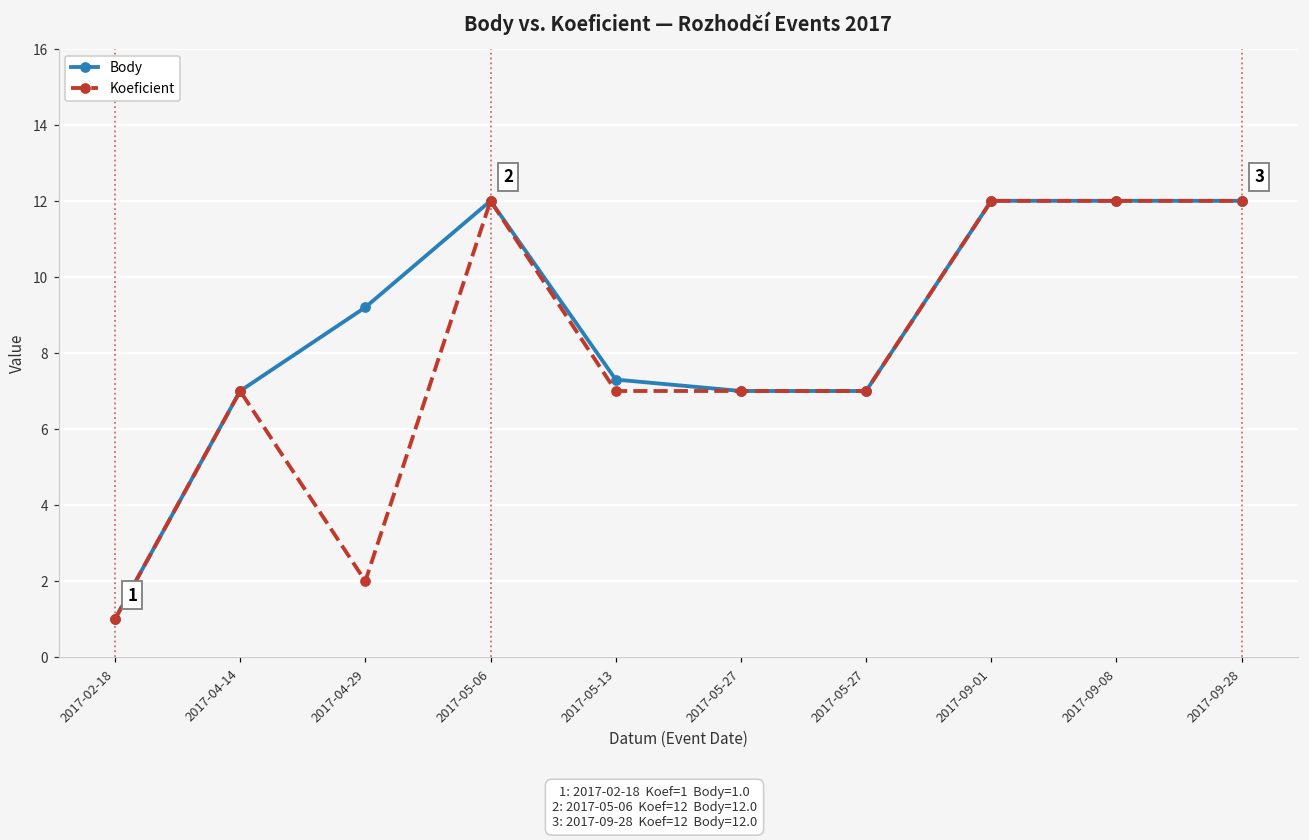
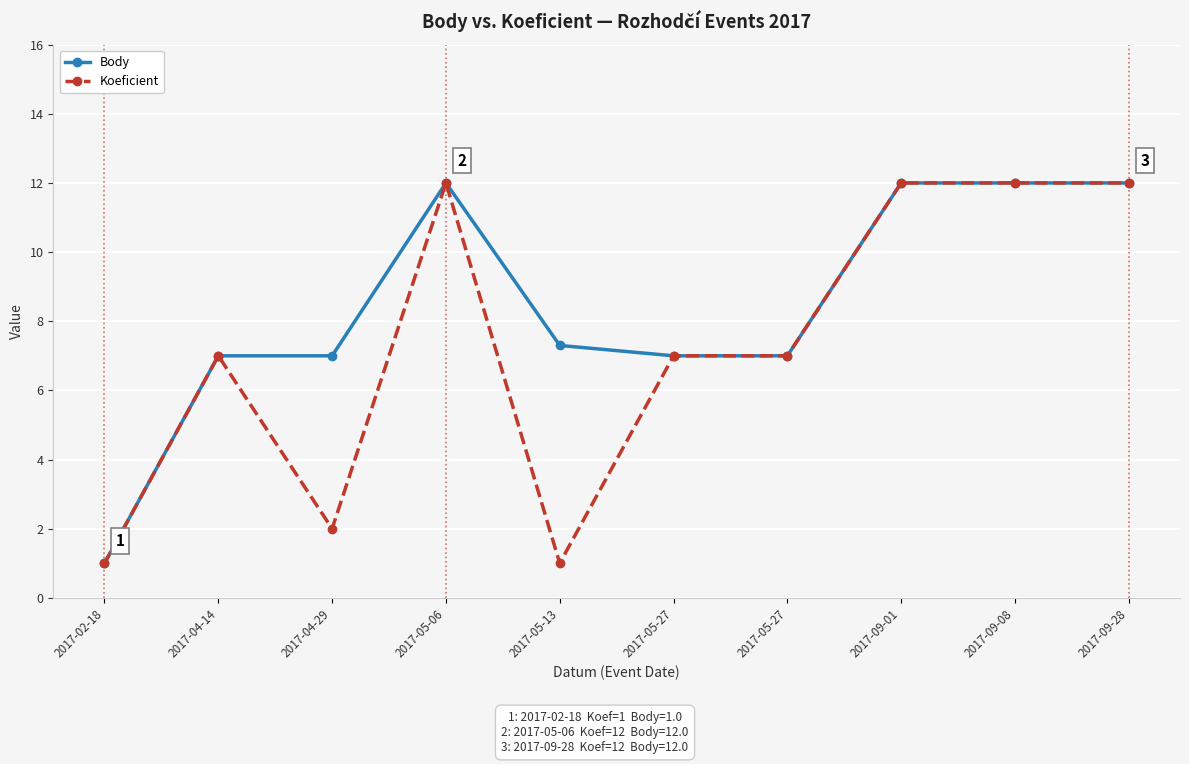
Body, 2017-04-29: 9.2 -> 7.0
Koeficient, 2017-05-13: 7 -> 1
